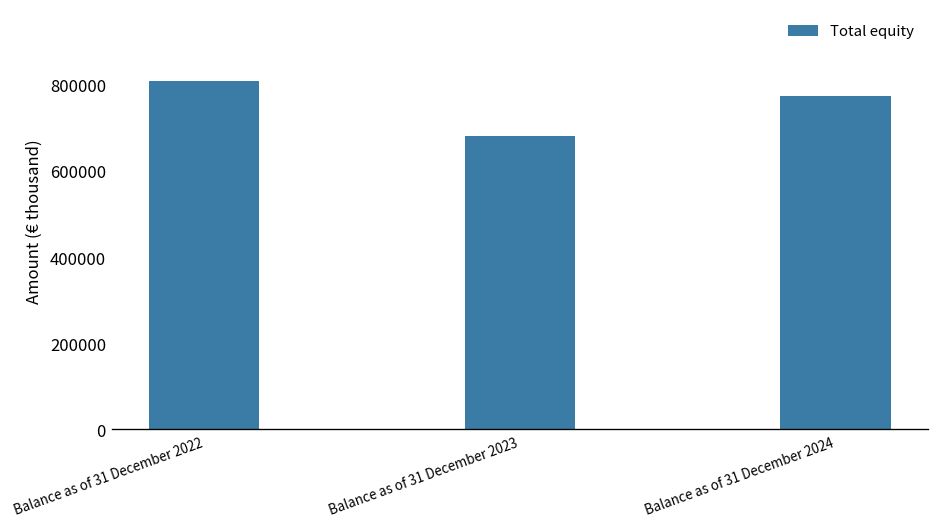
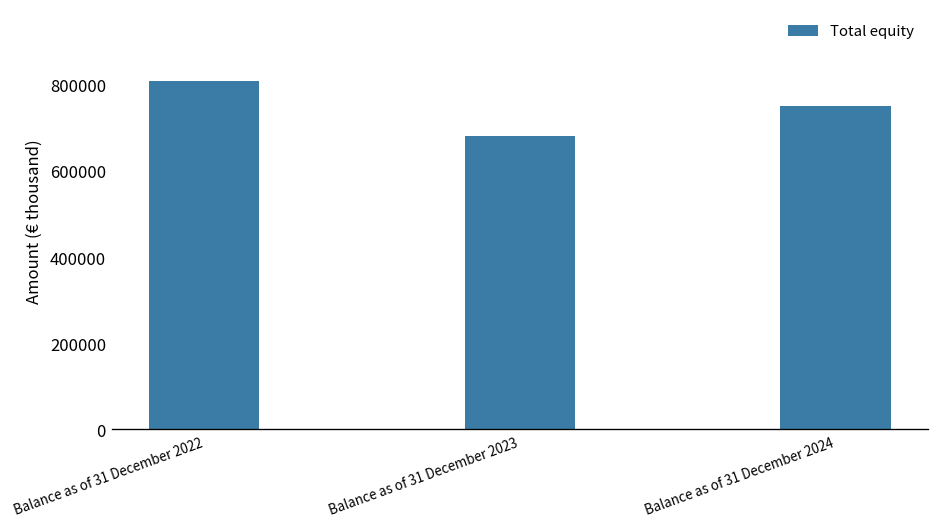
Balance as of 31 December 2024: 770000 -> 750000
